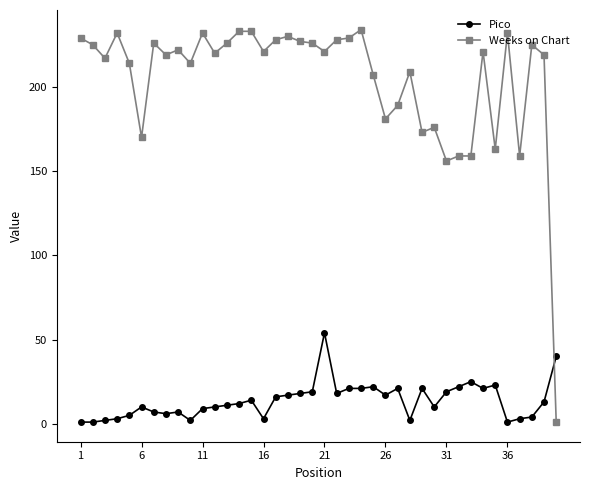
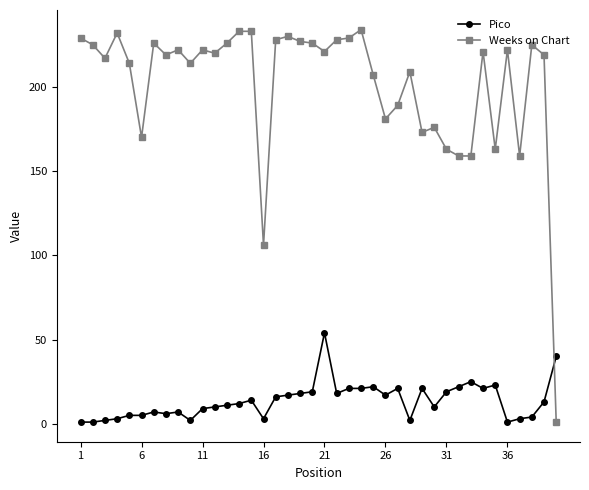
Pico, 6: 10 -> 5
Weeks on Chart, 11: 232 -> 222
Weeks on Chart, 16: 221 -> 106
Weeks on Chart, 31: 156 -> 163
Weeks on Chart, 36: 232 -> 222
